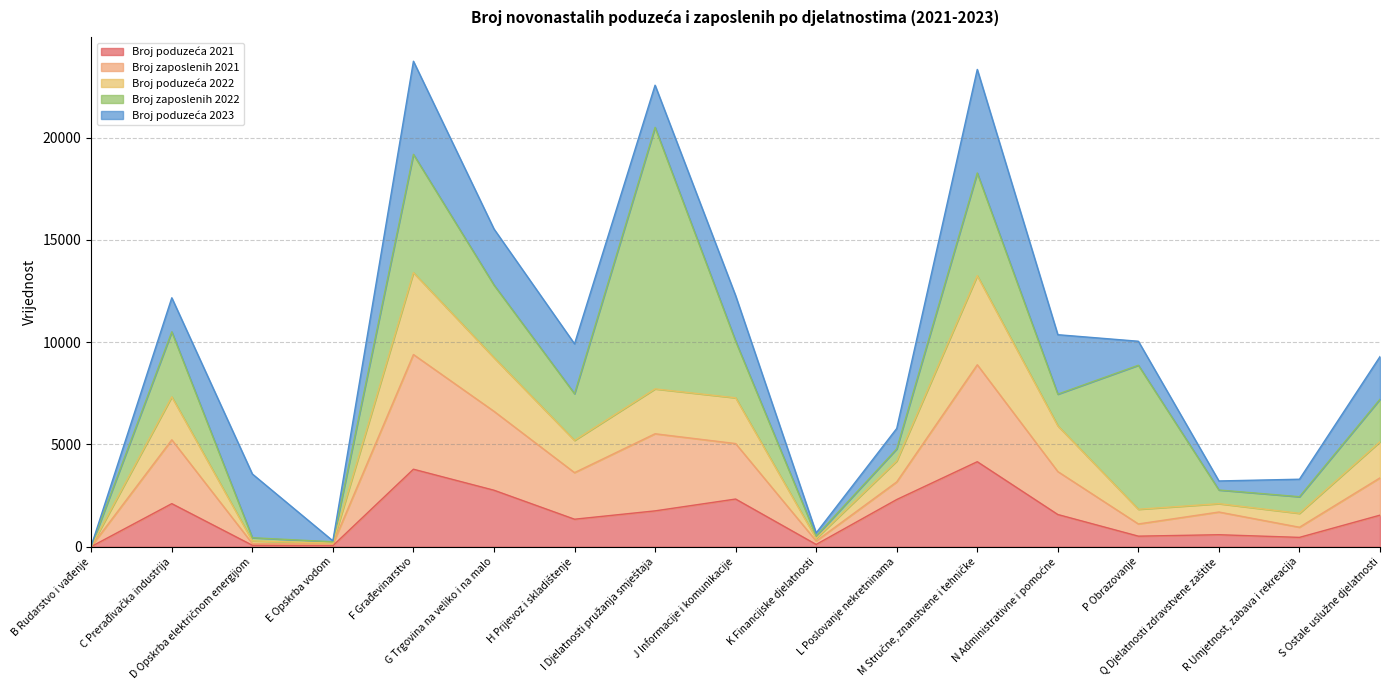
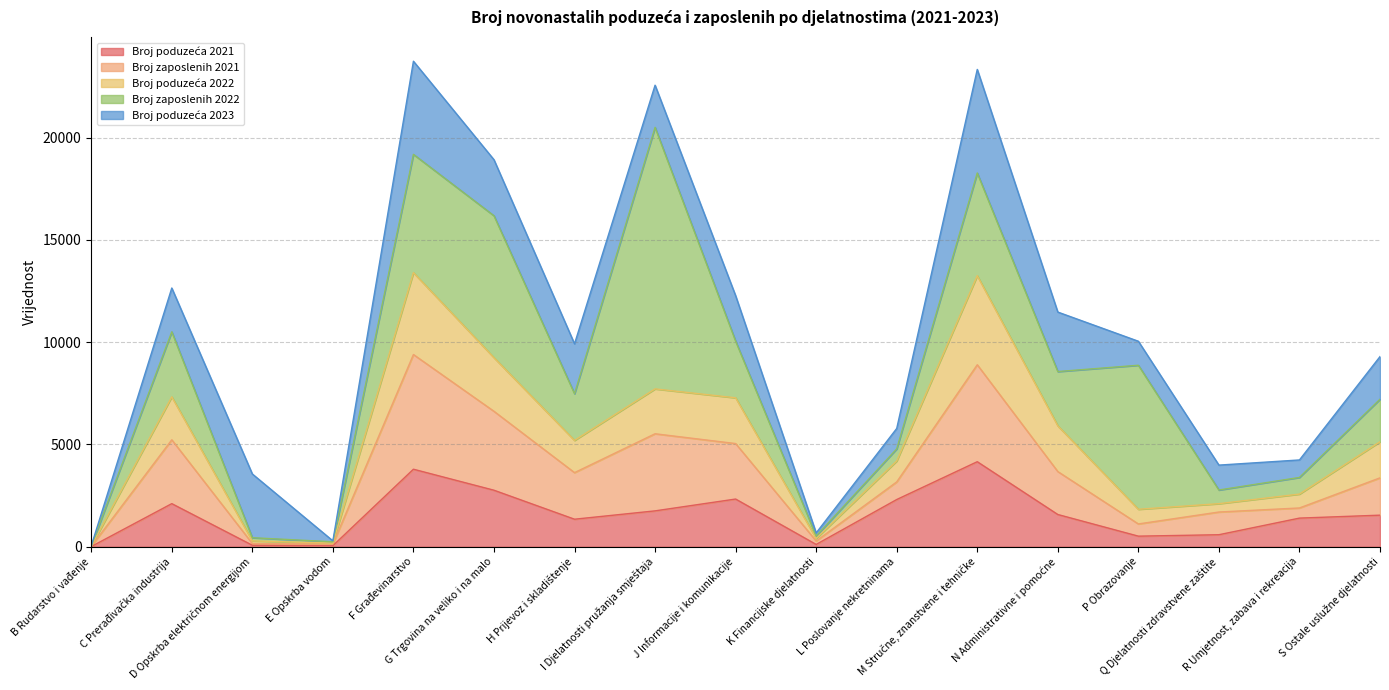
Broj poduzeća 2023, C Prerađivačka industrija: 1700 -> 2100
Broj zaposlenih 2022, G Trgovina na veliko i na malo: 3600 -> 6900
Broj zaposlenih 2022, N Administrativne i pomoćne: 1500 -> 2700
Broj poduzeća 2023, Q Djelatnosti zdravstvene zaštite: 400 -> 1200
Broj poduzeća 2021, R Umjetnost, zabava i rekreacija: 500 -> 1400
